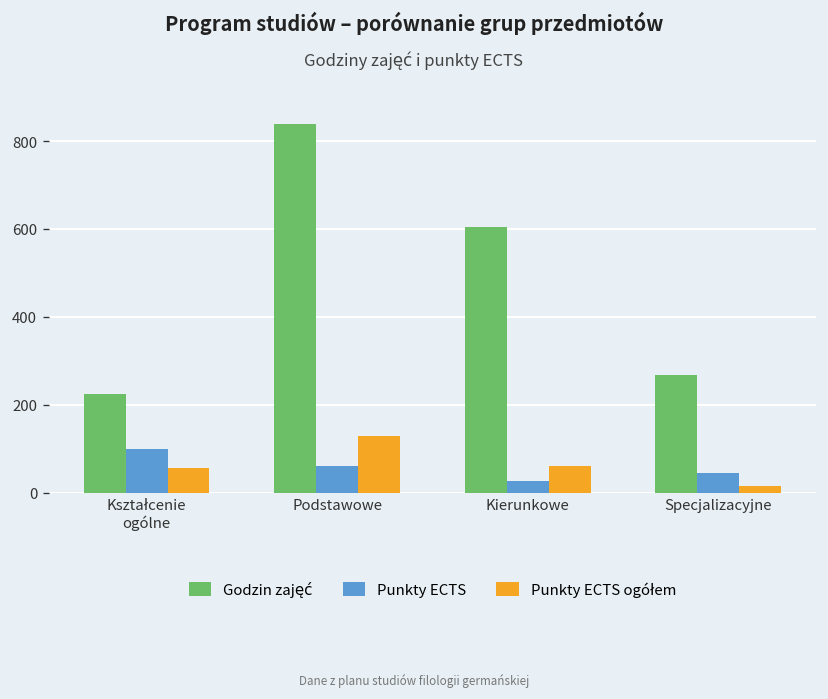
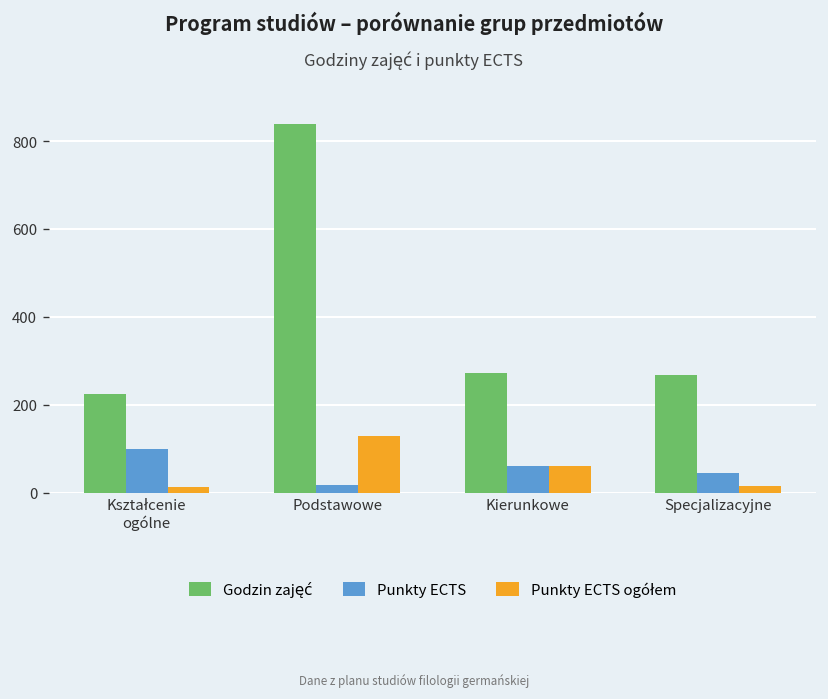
Punkty ECTS ogółem, Kształcenie ogólne: 60 -> 10
Punkty ECTS, Podstawowe: 60 -> 20
Godzin zajęć, Kierunkowe: 610 -> 270
Punkty ECTS, Kierunkowe: 30 -> 60
